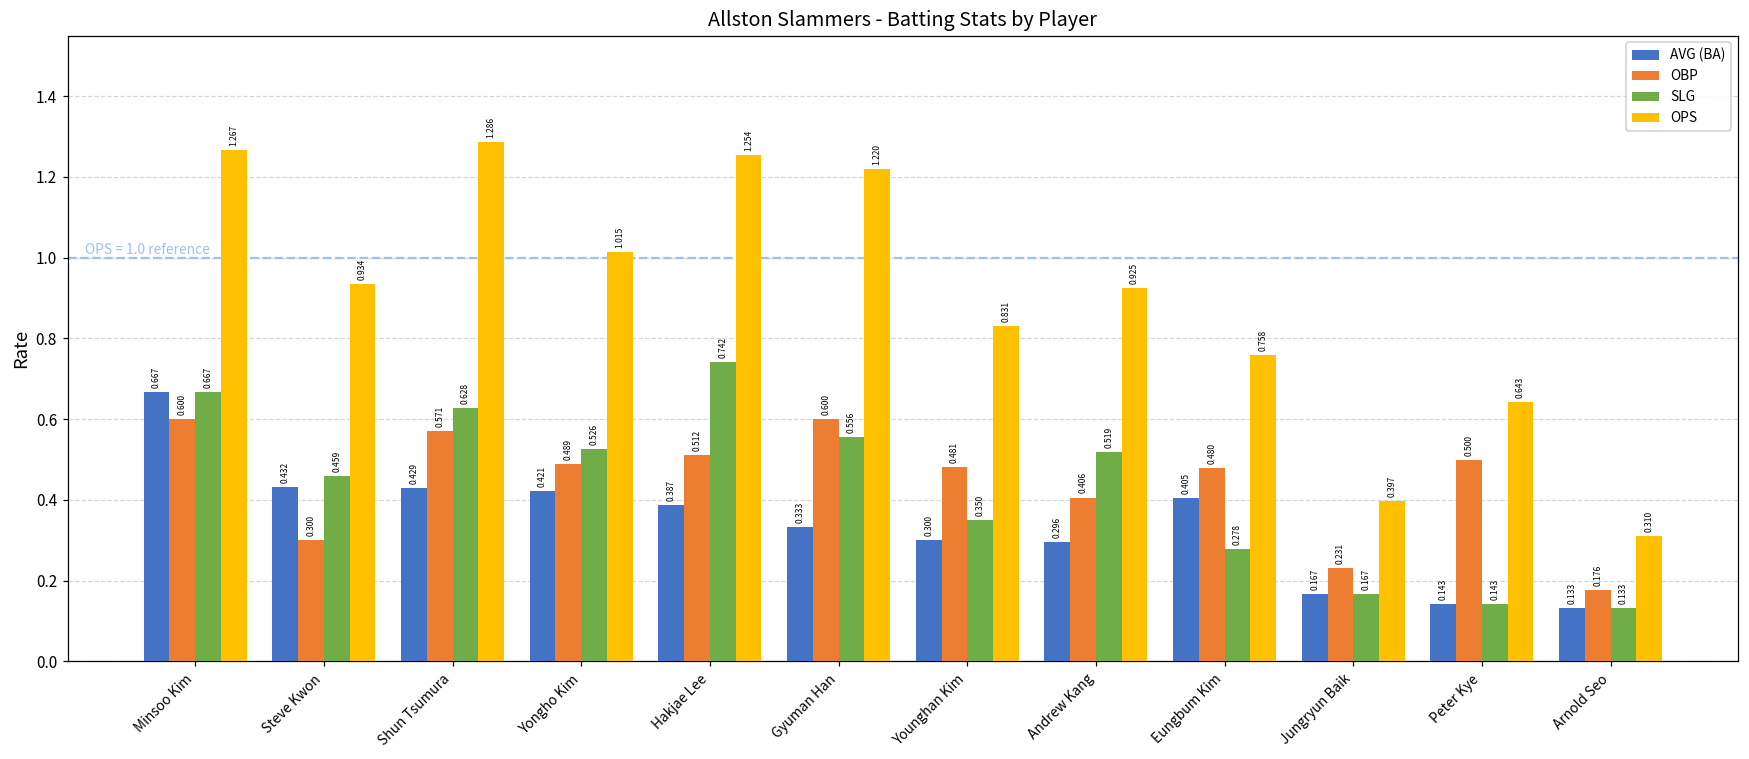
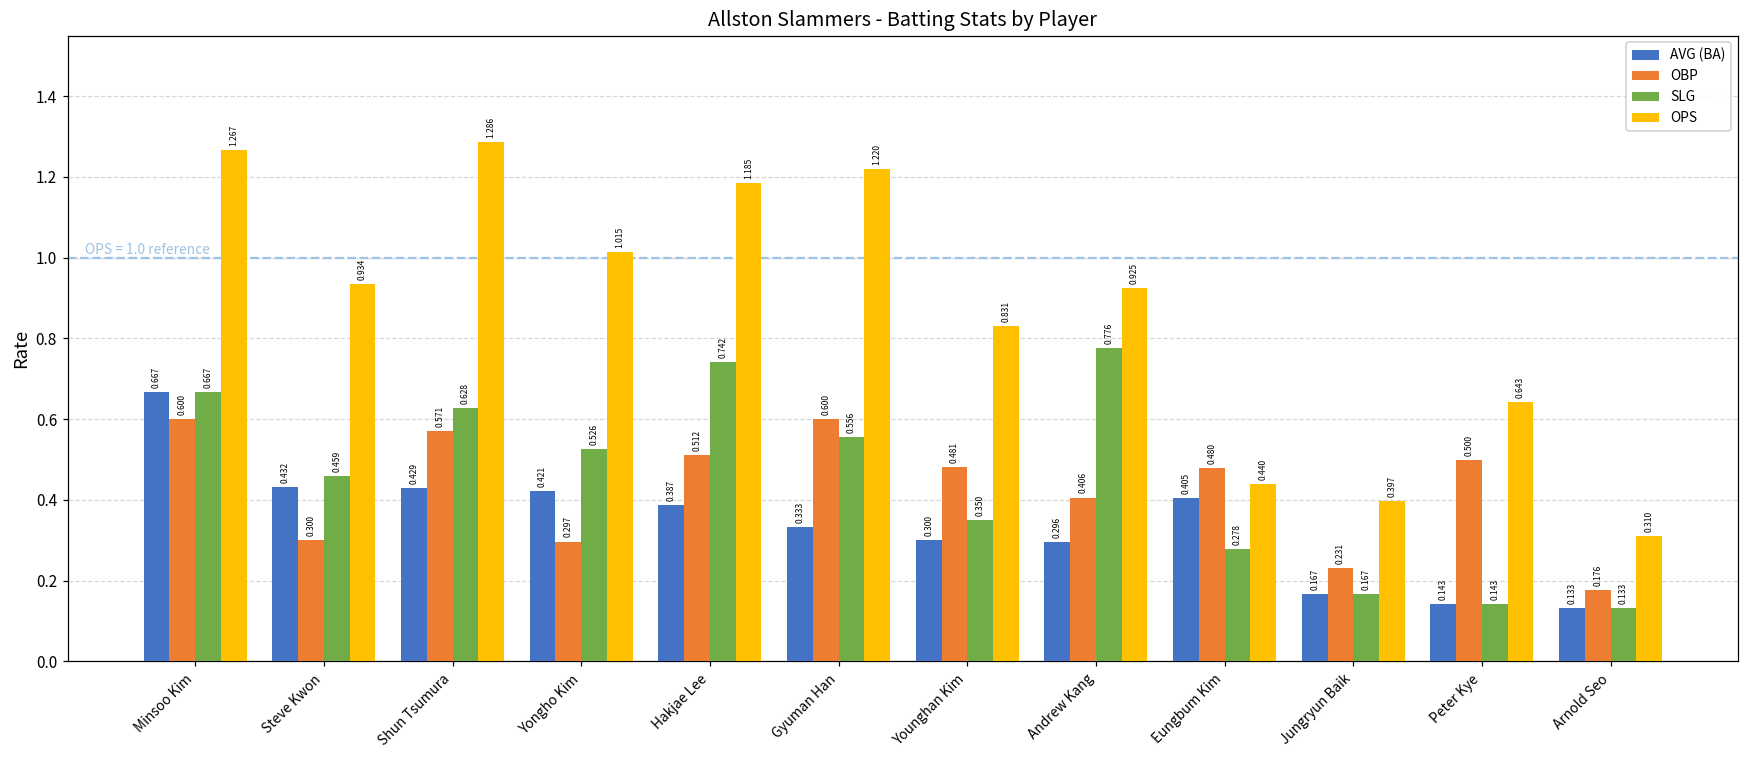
OBP, Yongho Kim: 0.489 -> 0.297
OPS, Hakjae Lee: 1.254 -> 1.185
SLG, Andrew Kang: 0.519 -> 0.776
OPS, Eungbum Kim: 0.758 -> 0.440
